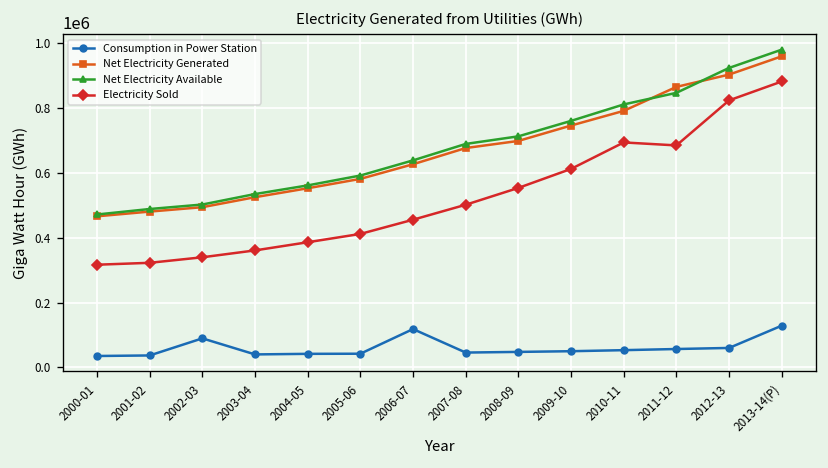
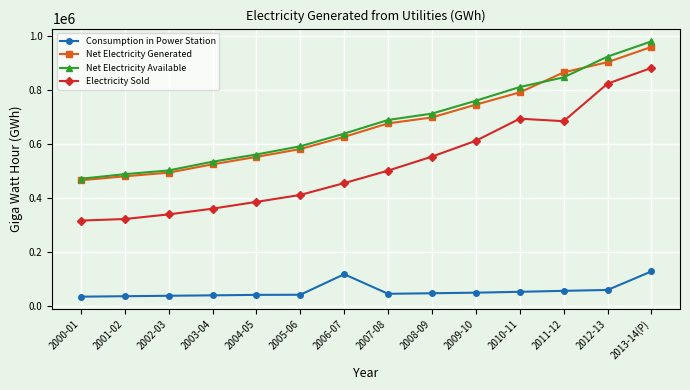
Consumption in Power Station, 2002-03: 90000 -> 40000
